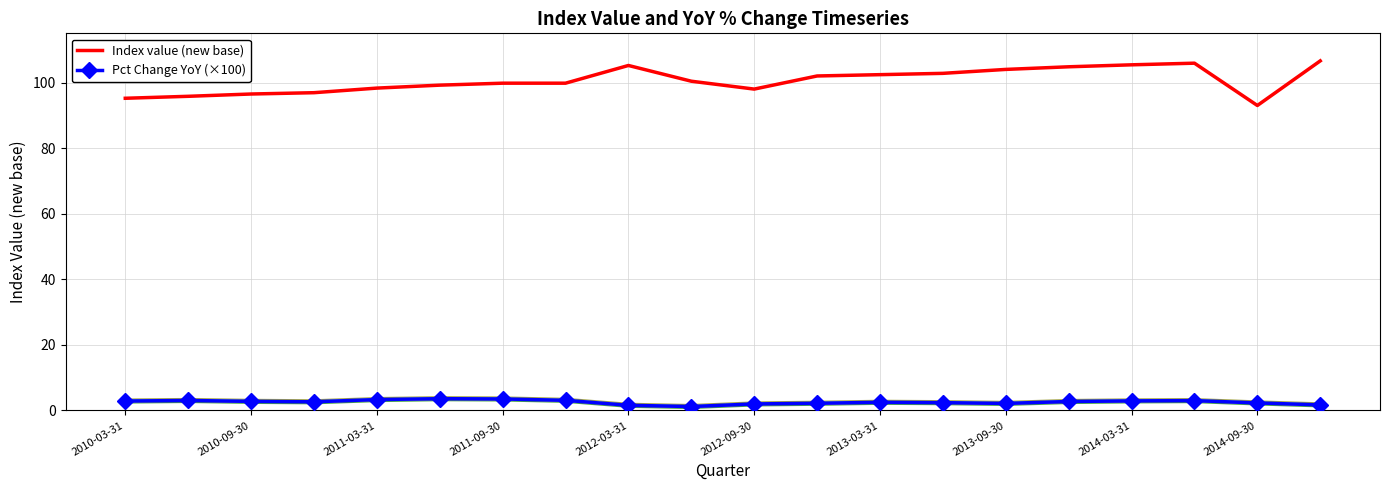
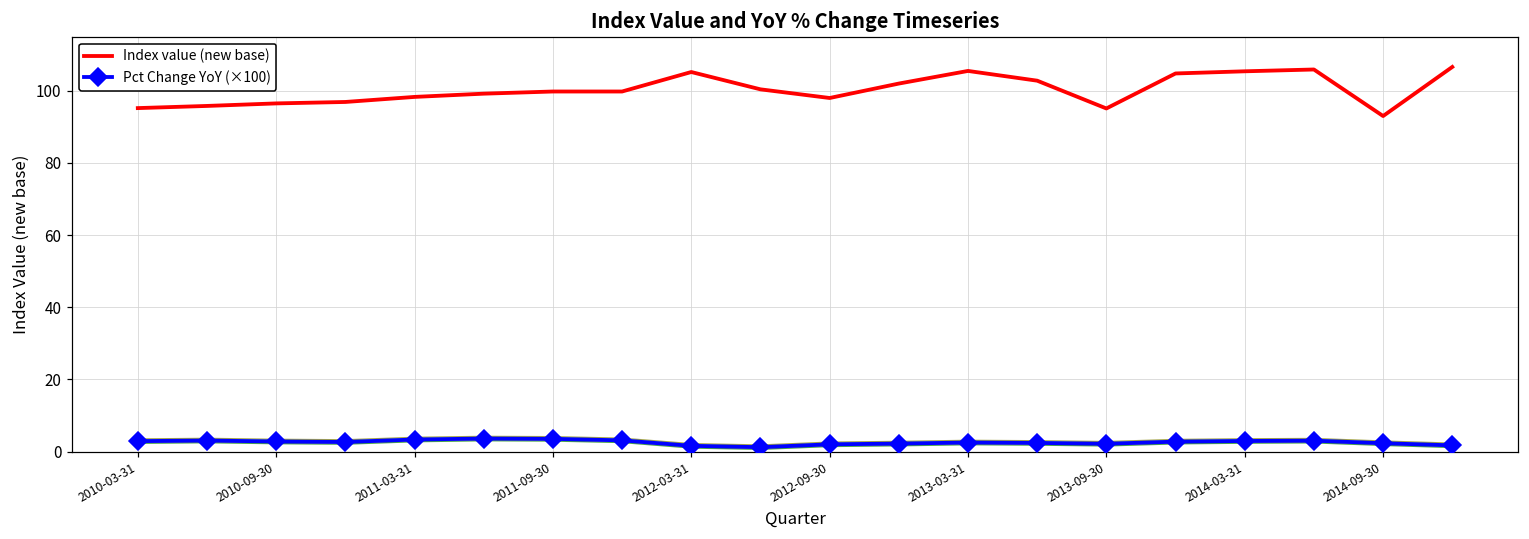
Index value (new base), 2013-03-31: 102 -> 106
Index value (new base), 2013-09-30: 104 -> 95
